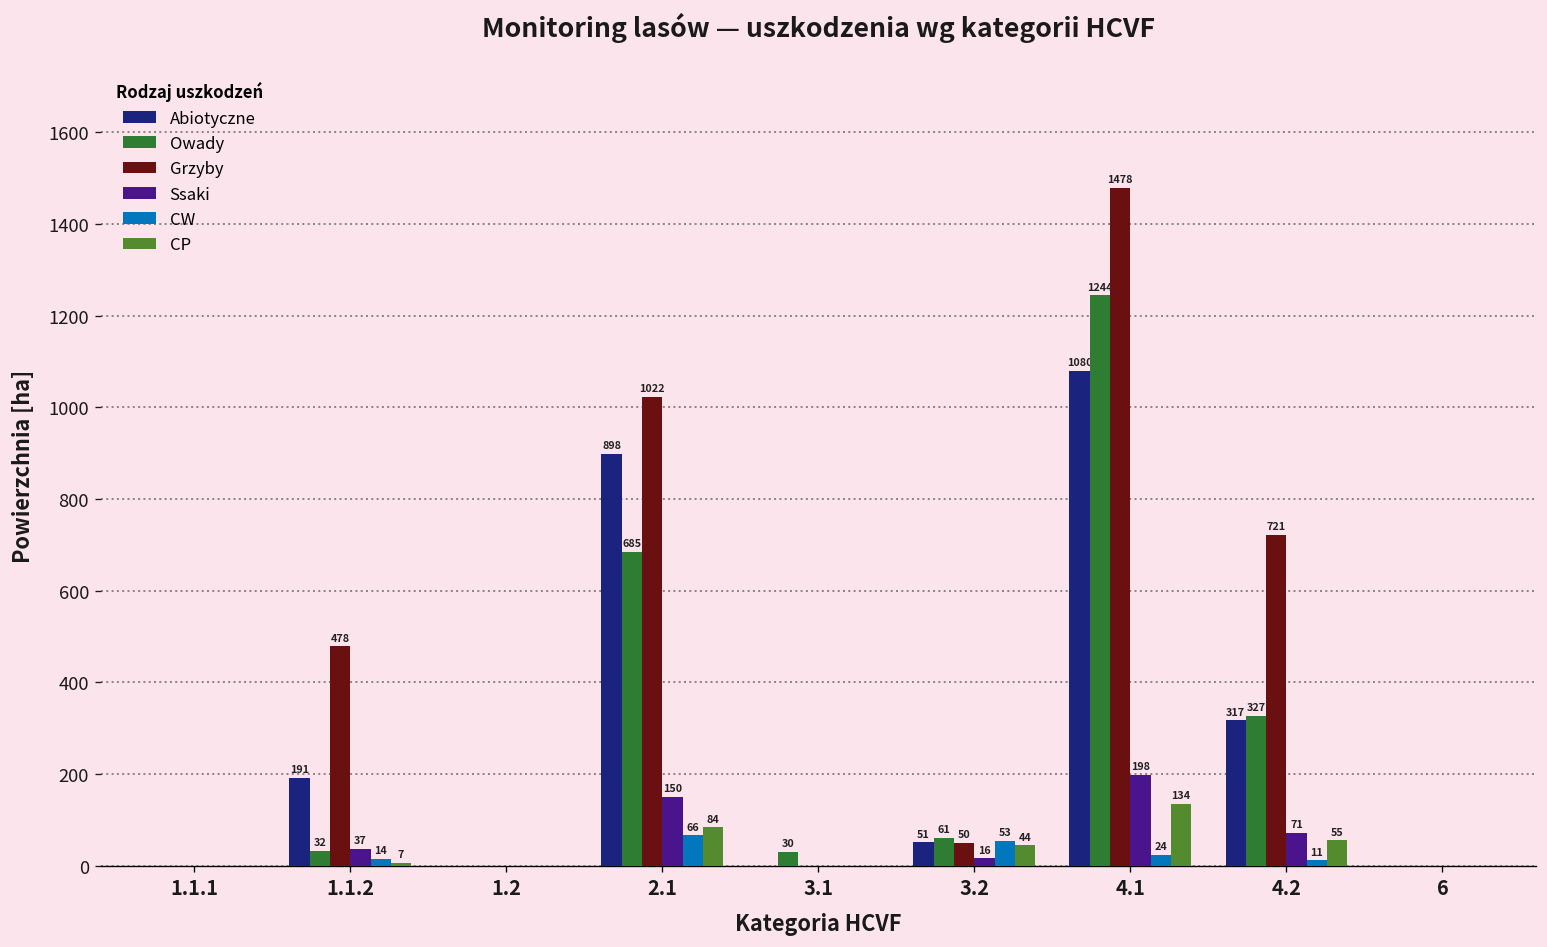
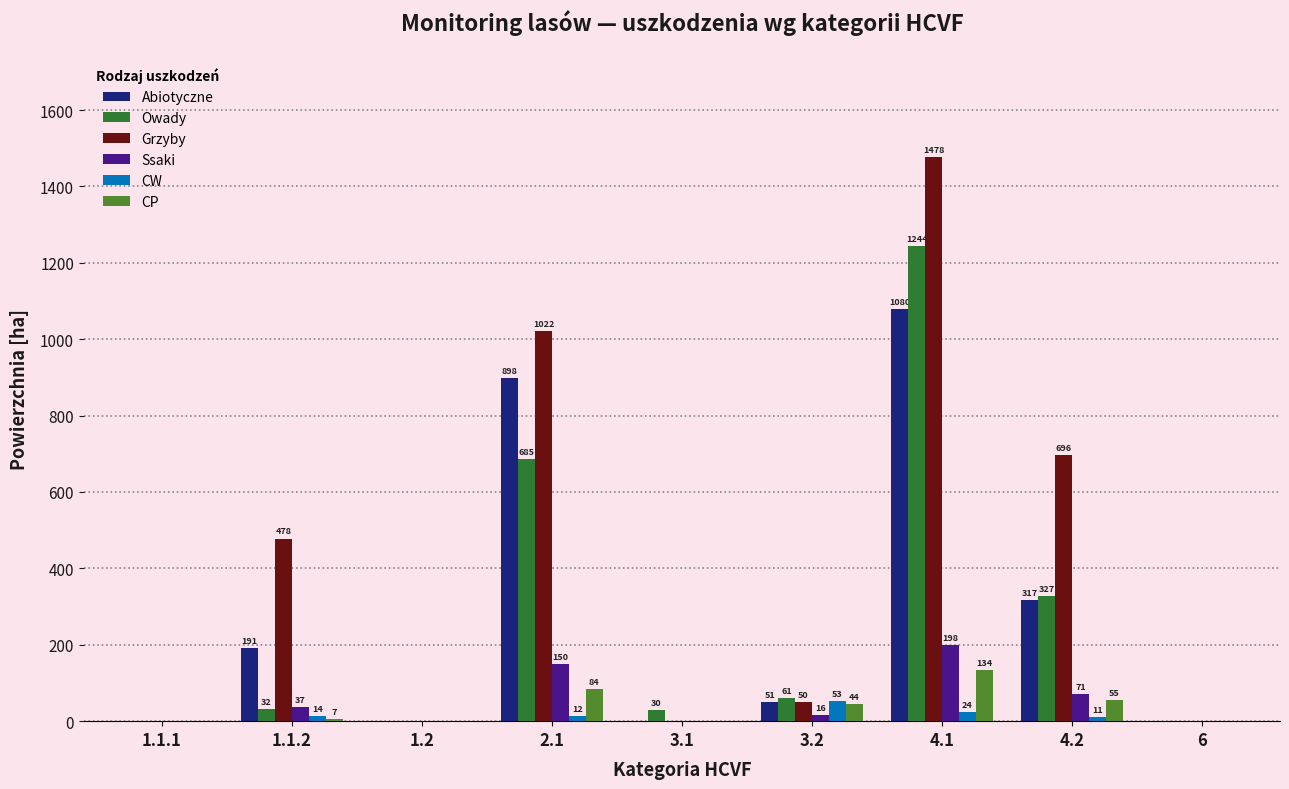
CW, 2.1: 66 -> 12
Grzyby, 4.2: 721 -> 696
